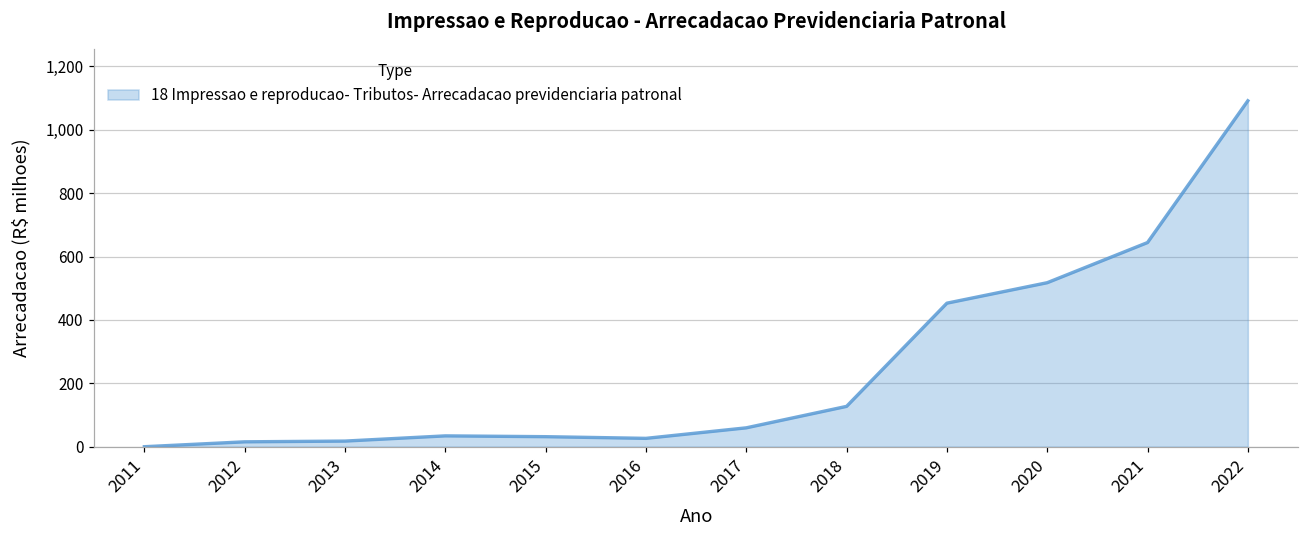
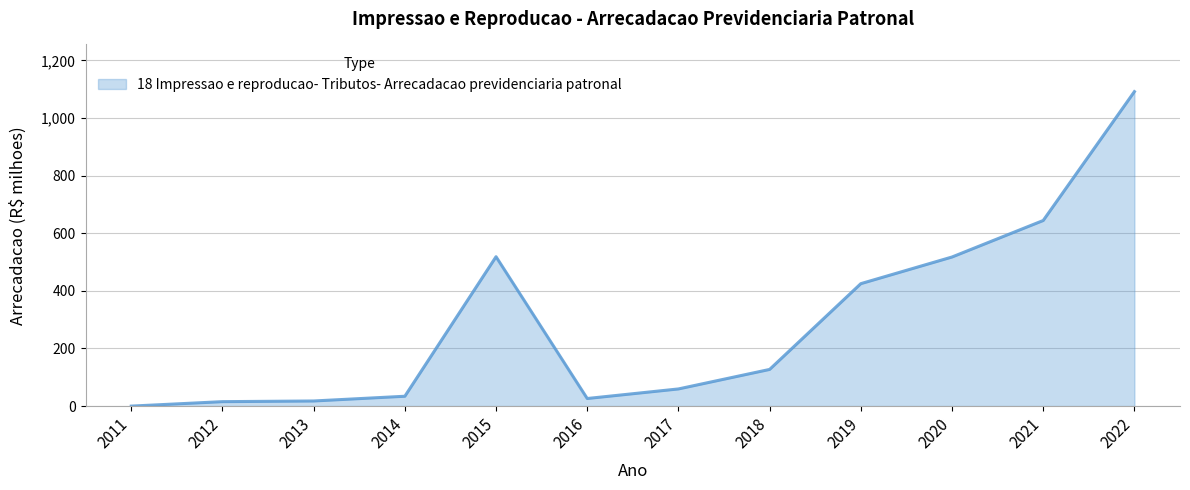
2015: 30 -> 520
2019: 450 -> 430
